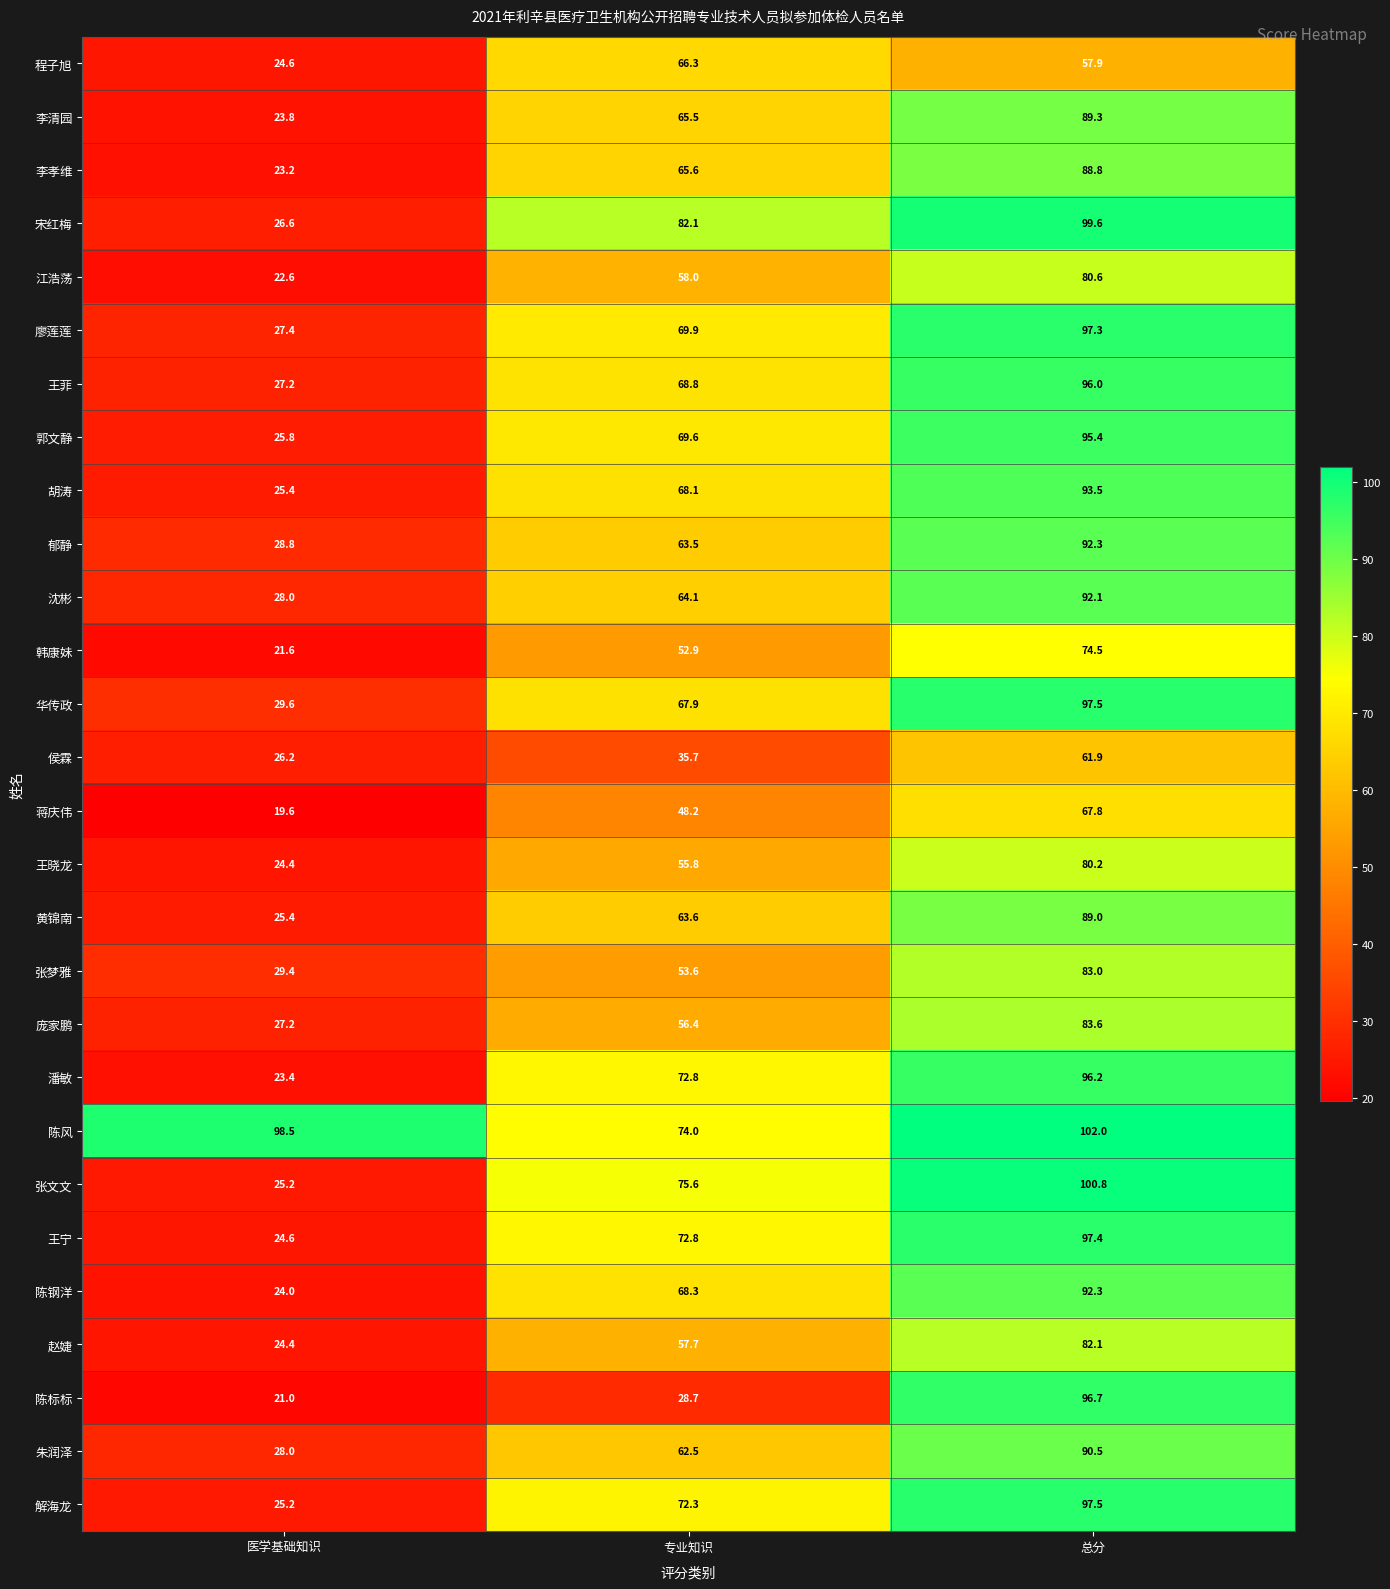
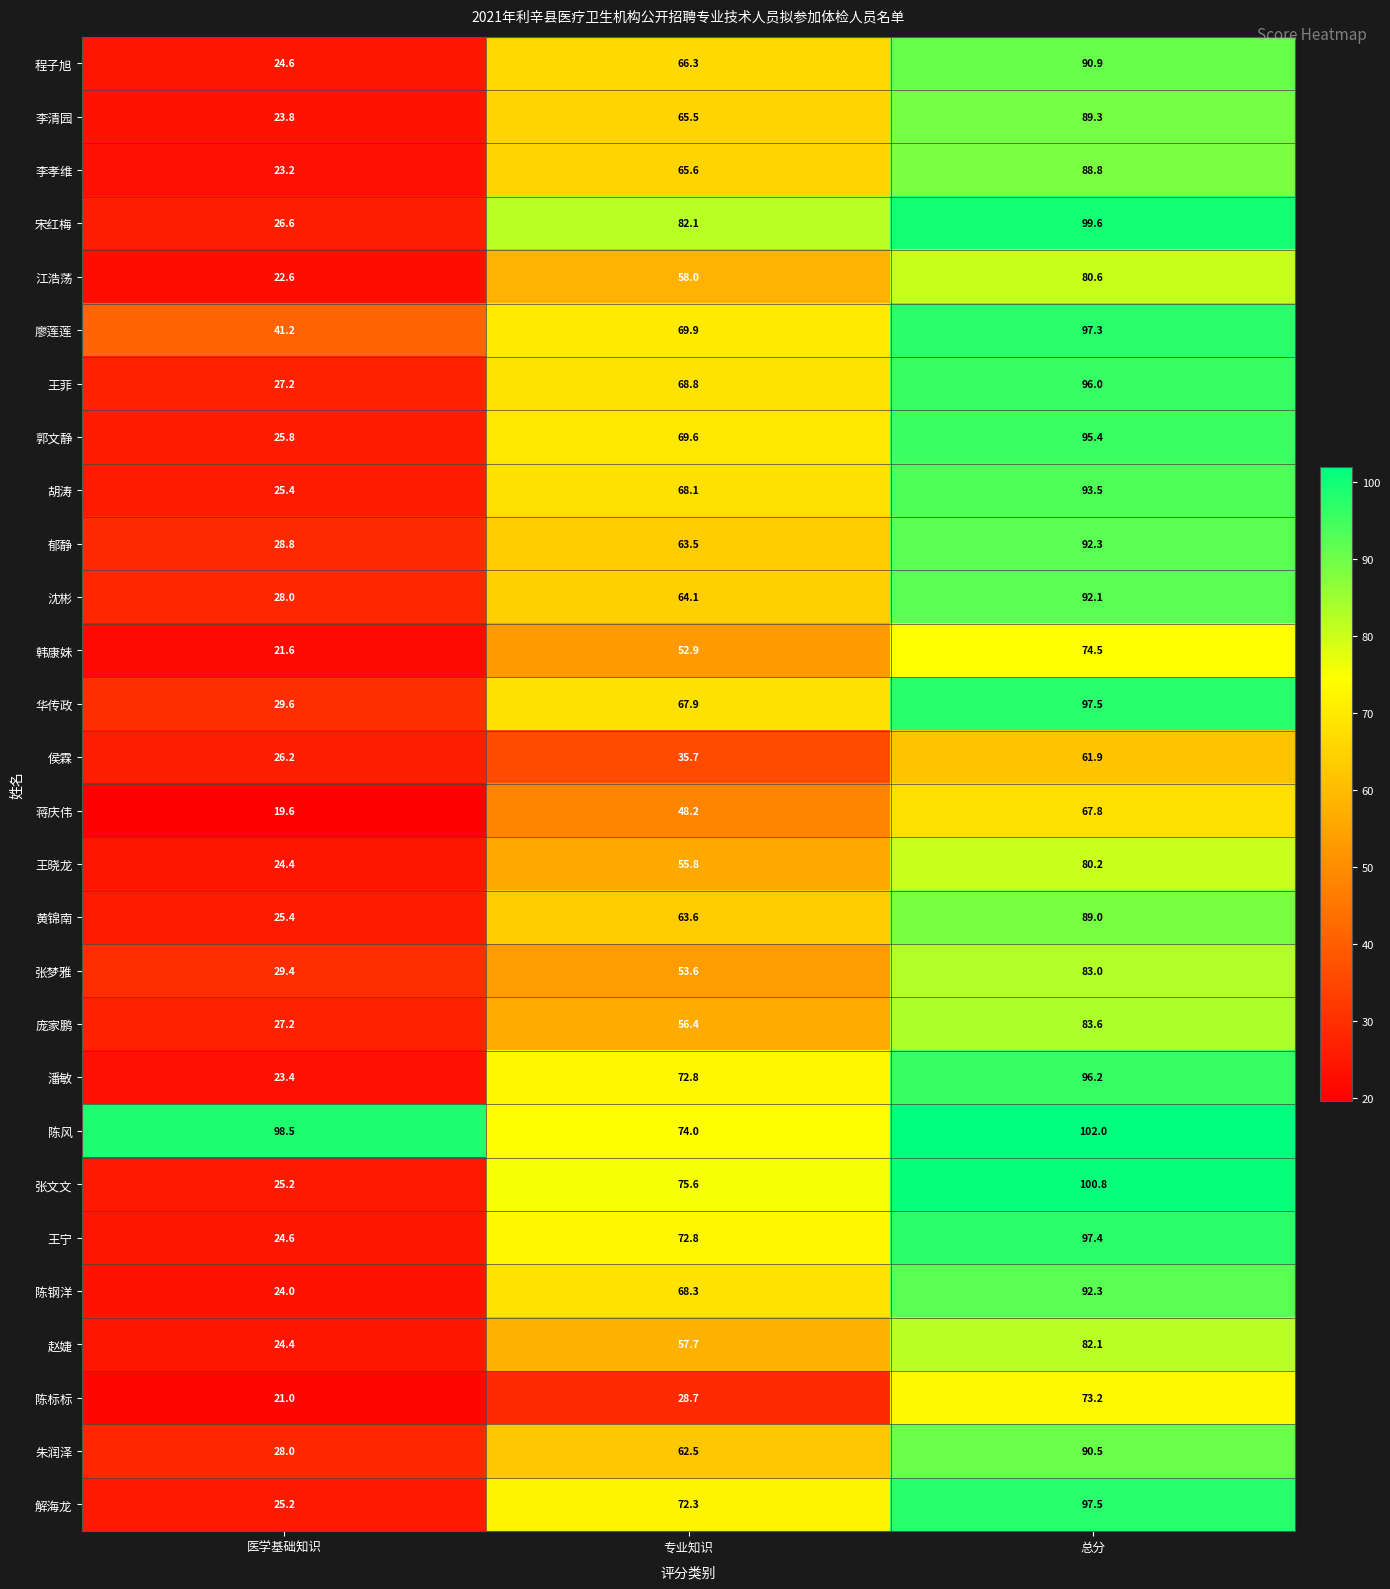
程子旭, 总分: 57.9 -> 90.9
廖莲莲, 医学基础知识: 27.4 -> 41.2
陈标标, 总分: 96.7 -> 73.2
